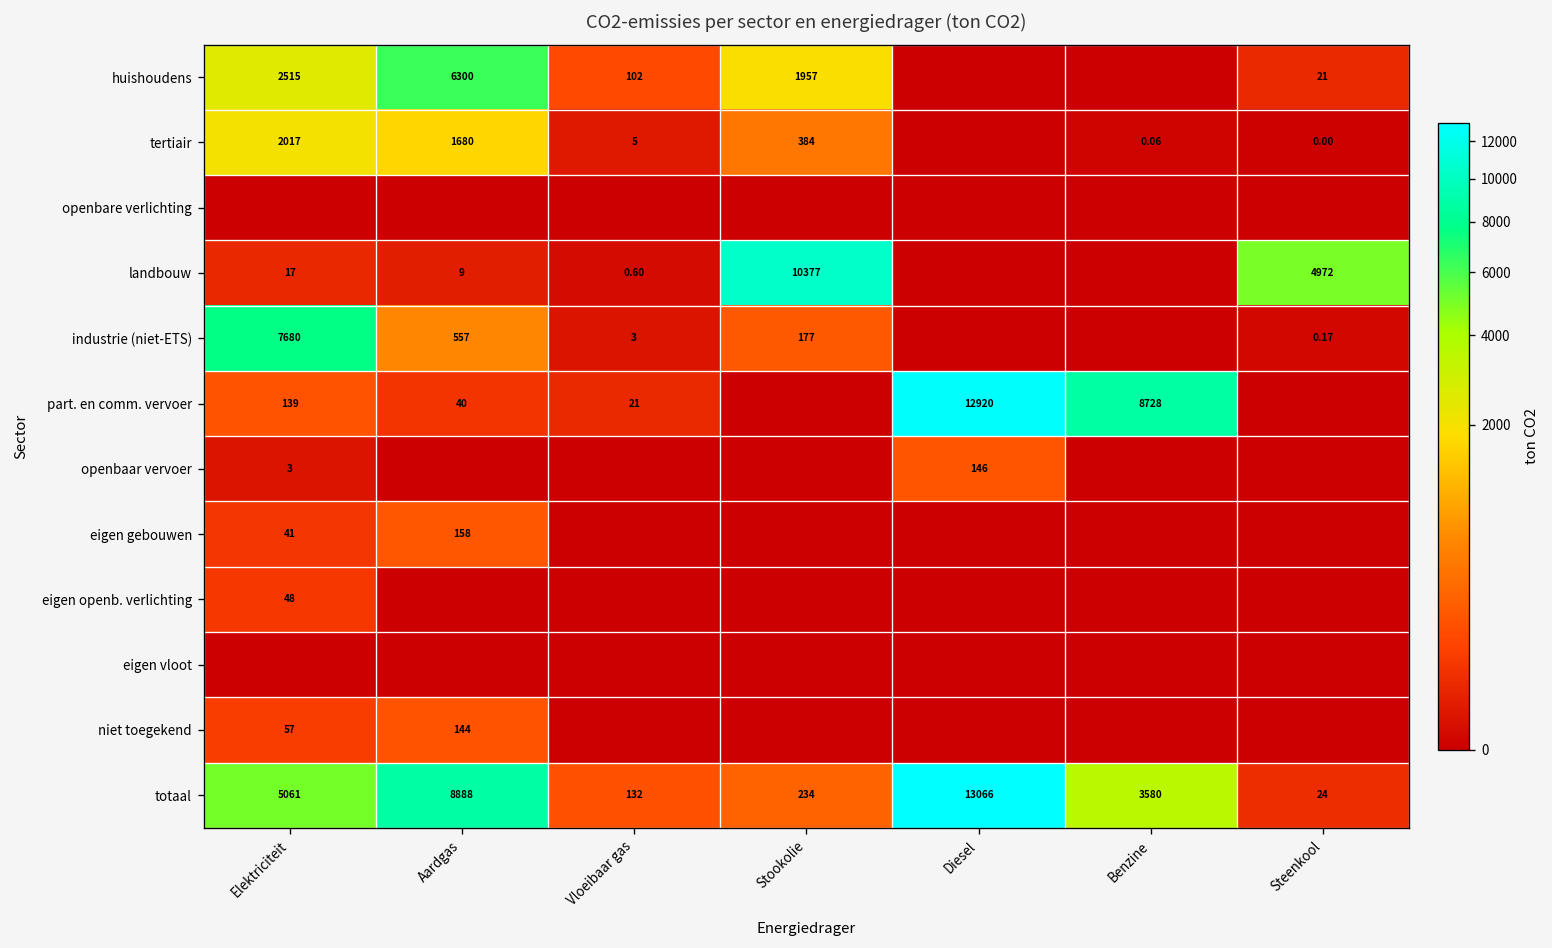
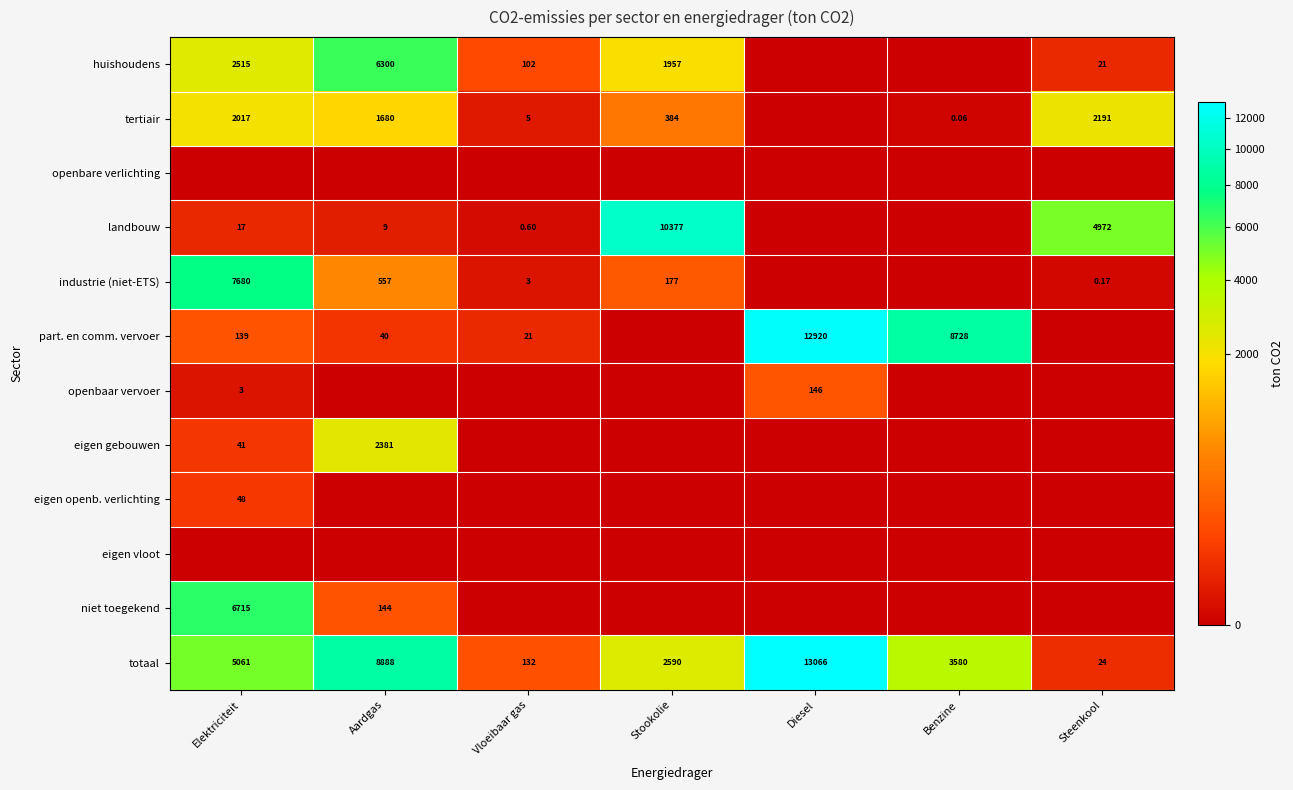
tertiair, Steenkool: 0.00 -> 2191
eigen gebouwen, Aardgas: 158 -> 2381
niet toegekend, Elektriciteit: 57 -> 6715
totaal, Stookolie: 234 -> 2590
